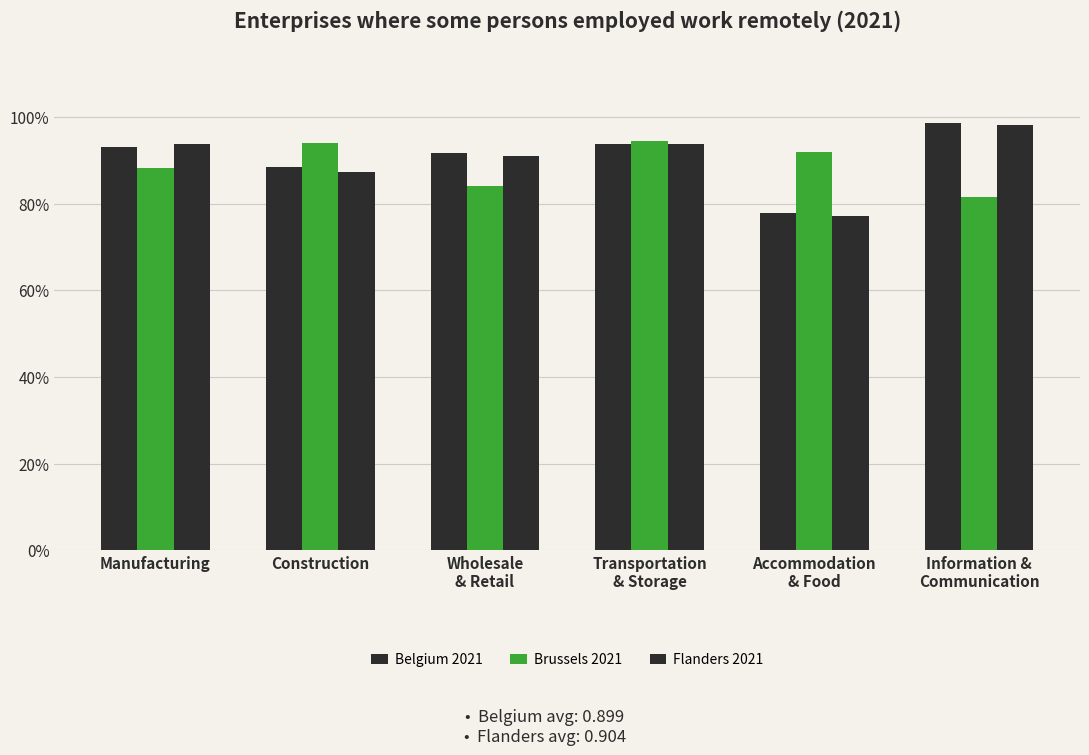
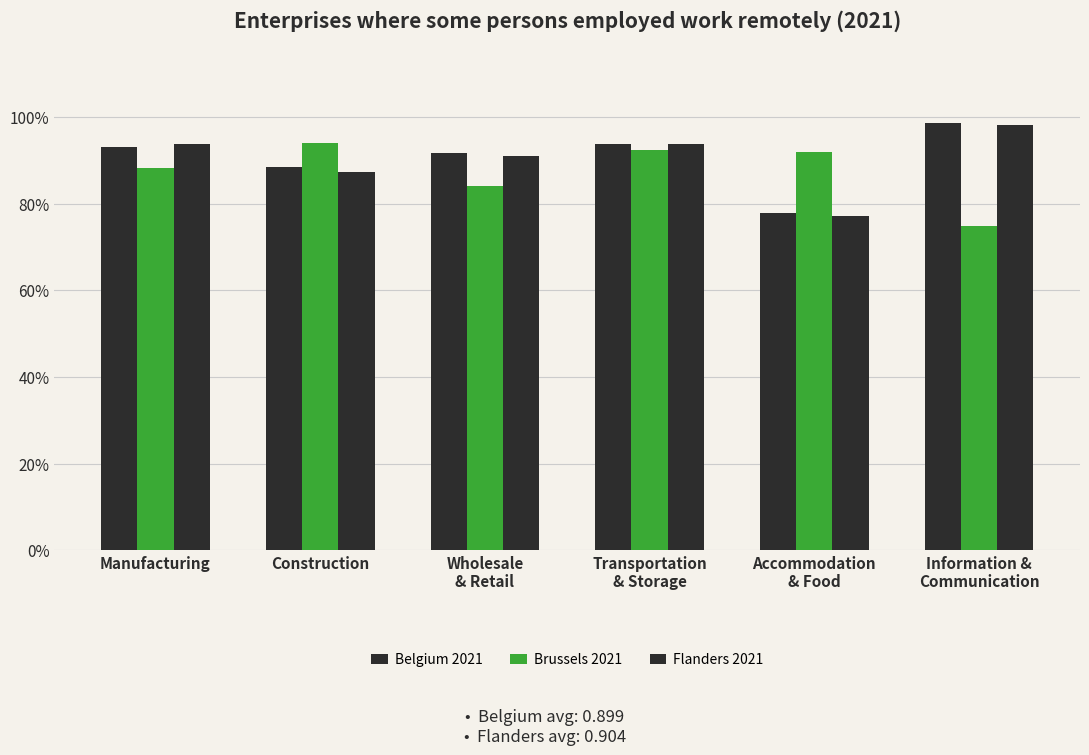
Brussels 2021, Transportation & Storage: 94% -> 92%
Brussels 2021, Information & Communication: 81% -> 75%
